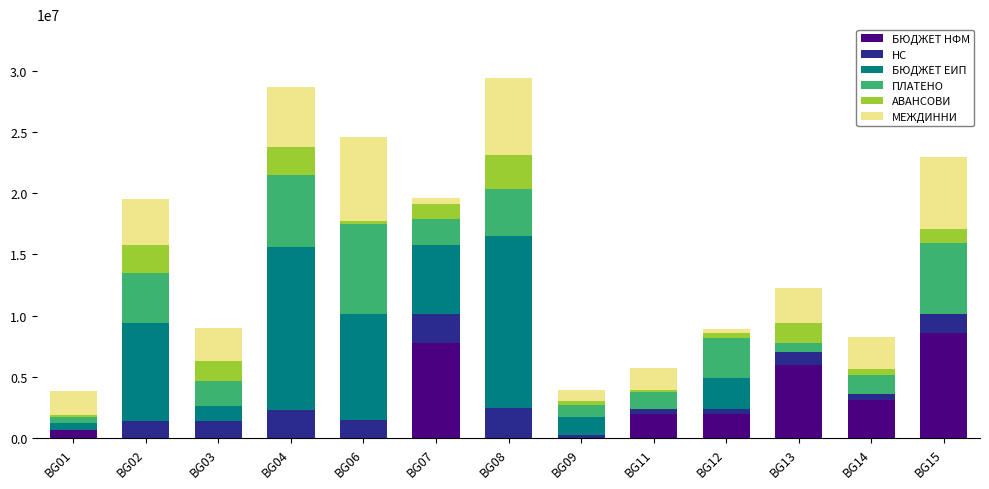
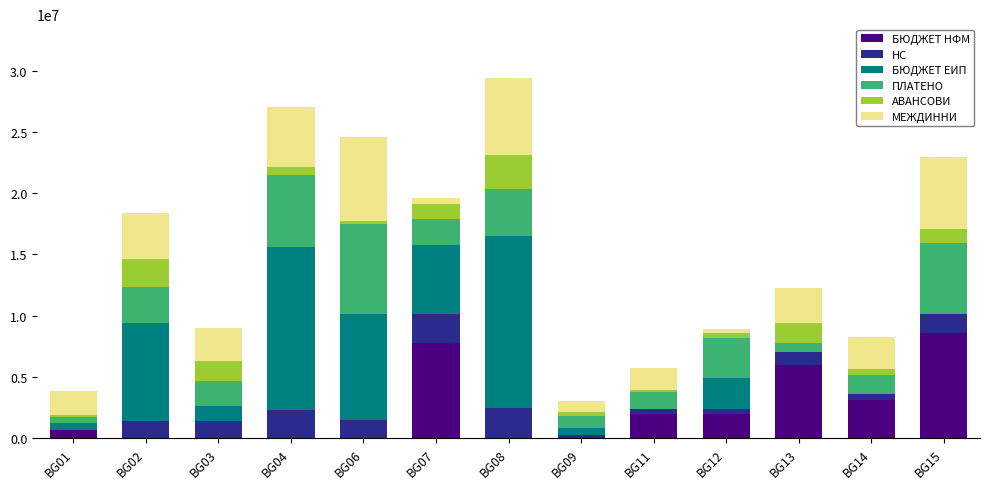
ПЛАТЕНО, BG02: 4100000 -> 3000000
АВАНСОВИ, BG04: 2300000 -> 700000
БЮДЖЕТ ЕИП, BG09: 1500000 -> 600000
